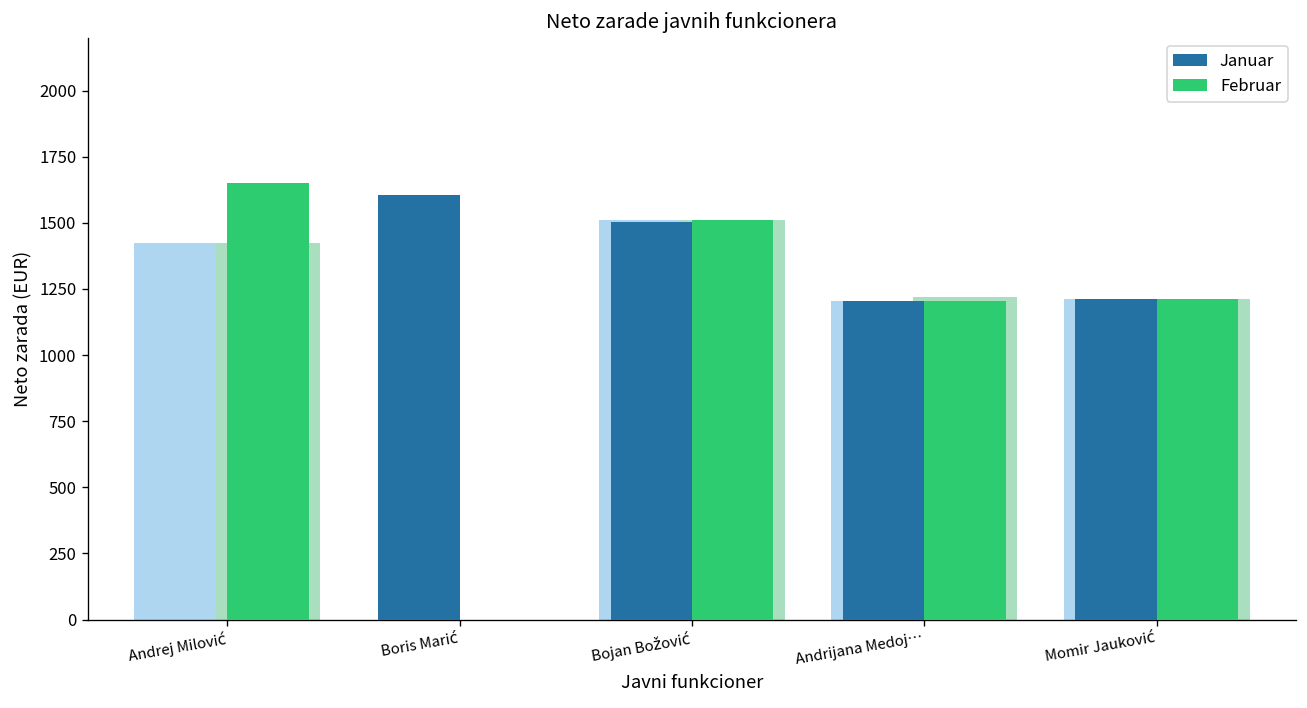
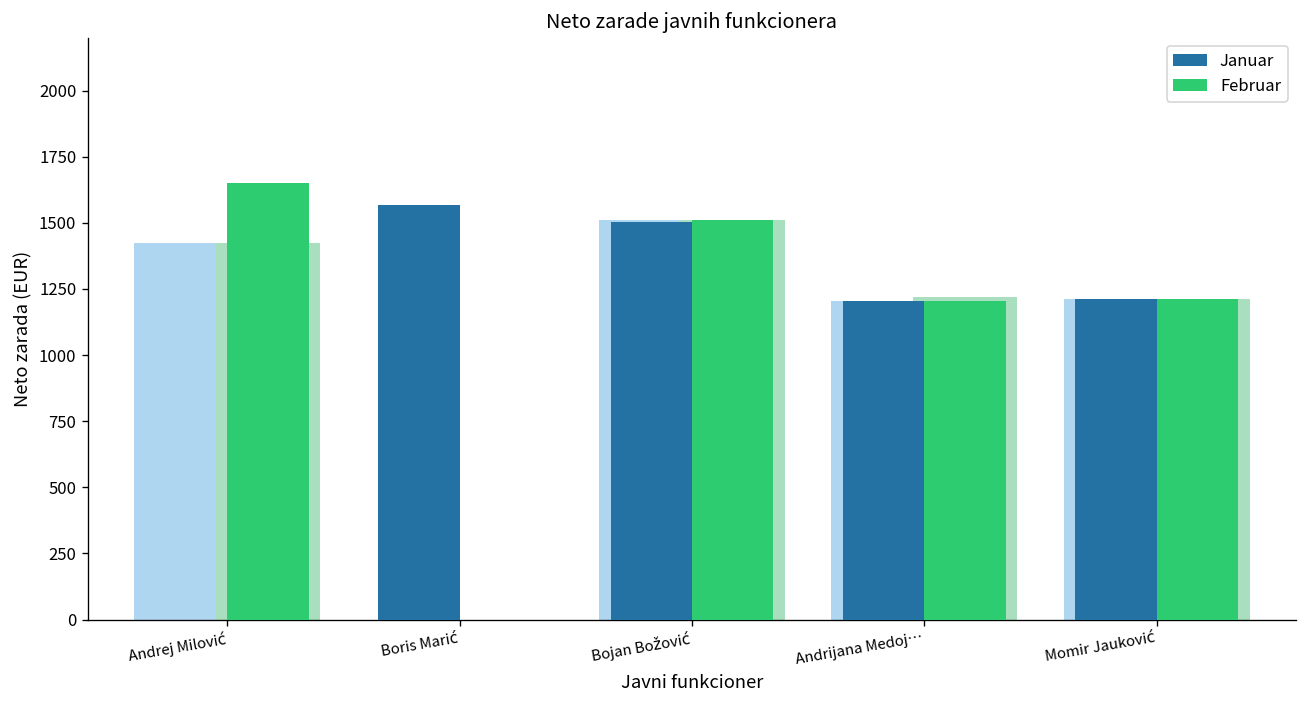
Januar, Boris Marić: 1600 -> 1570
